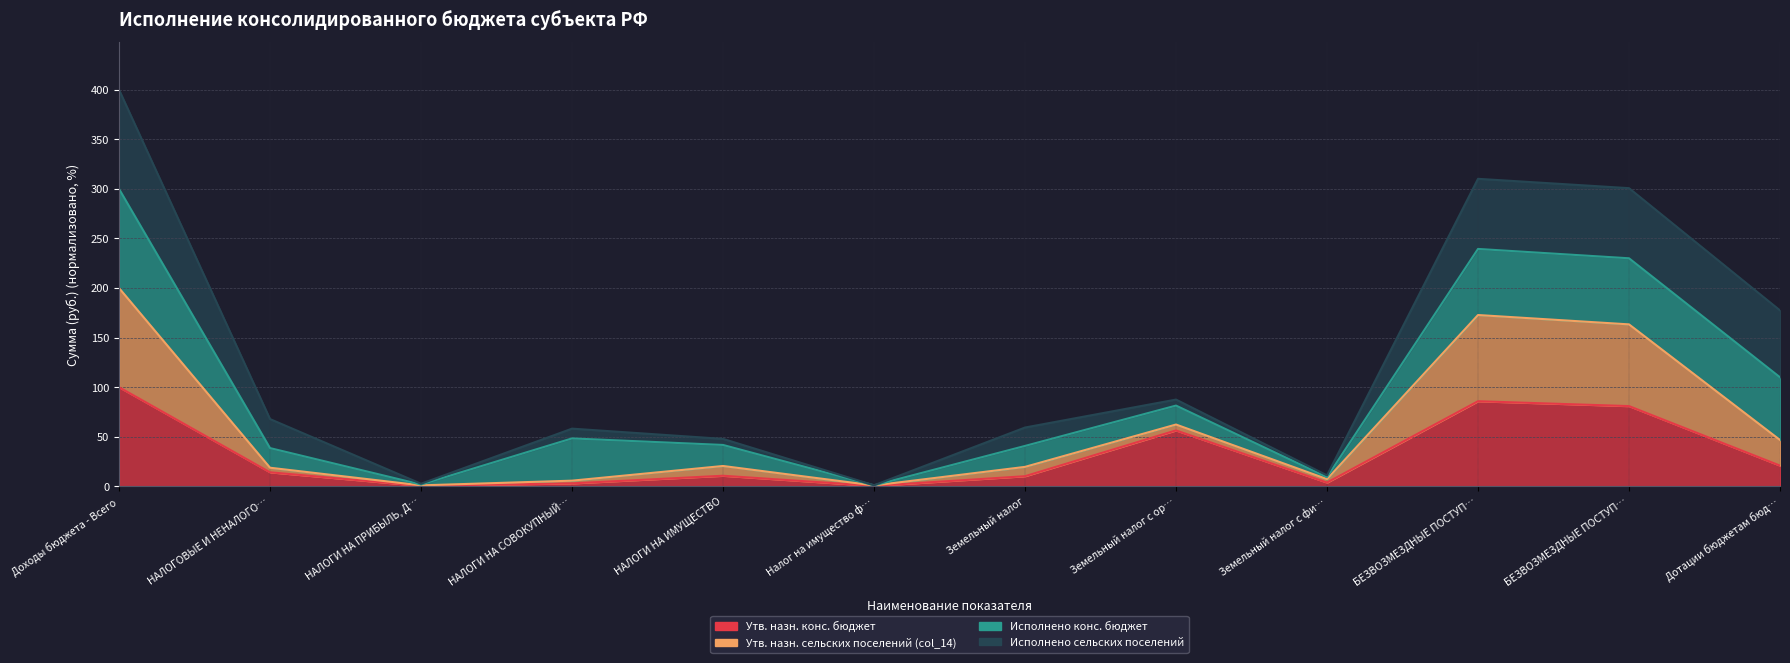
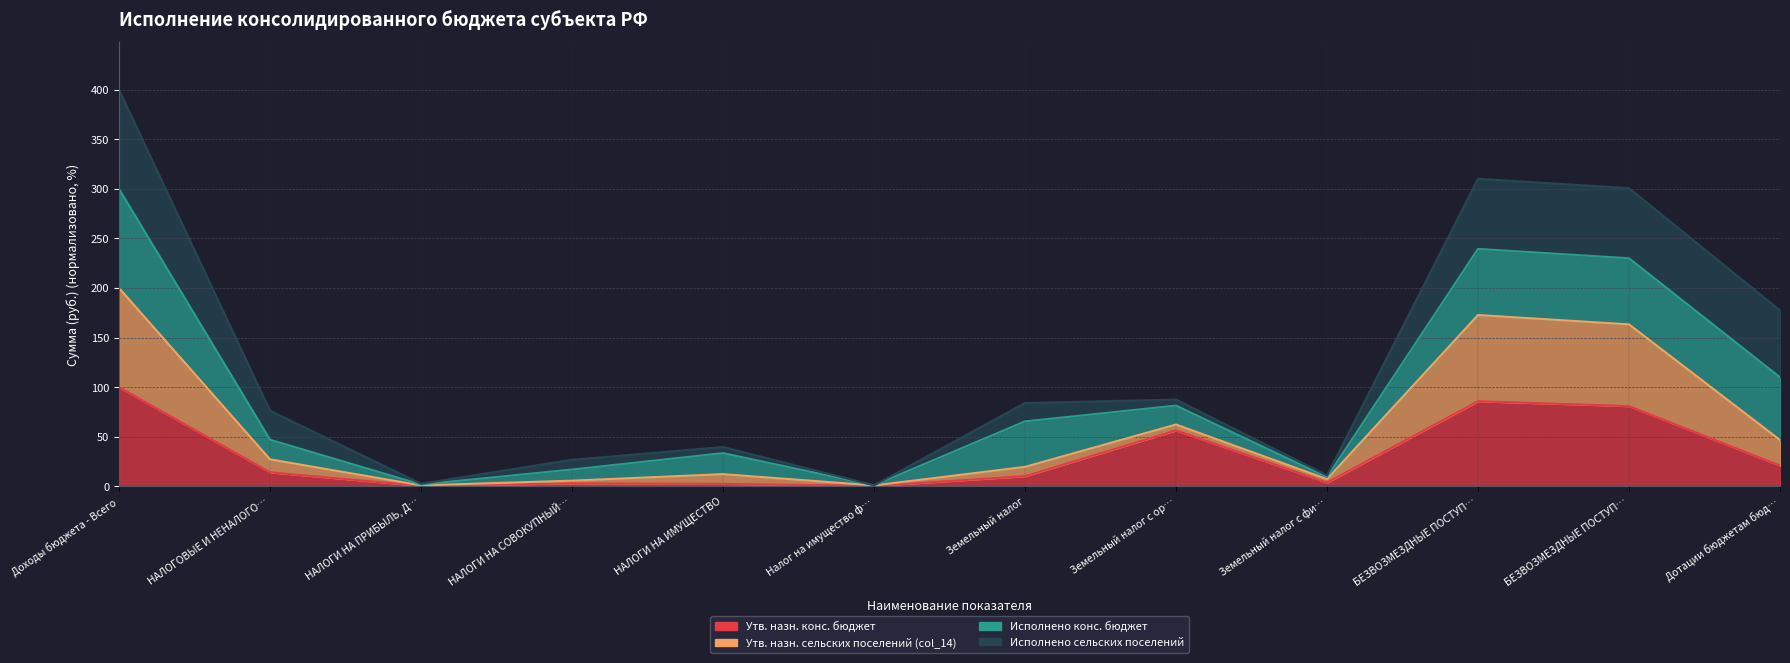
Утв. назн. сельских поселений (col_14), НАЛОГОВЫЕ И НЕНАЛОГО…: 0 -> 10
Исполнено конс. бюджет, НАЛОГИ НА СОВОКУПНЫЙ…: 40 -> 10
Утв. назн. конс. бюджет, НАЛОГИ НА ИМУЩЕСТВО: 10 -> 0
Исполнено конс. бюджет, Земельный налог: 20 -> 50
